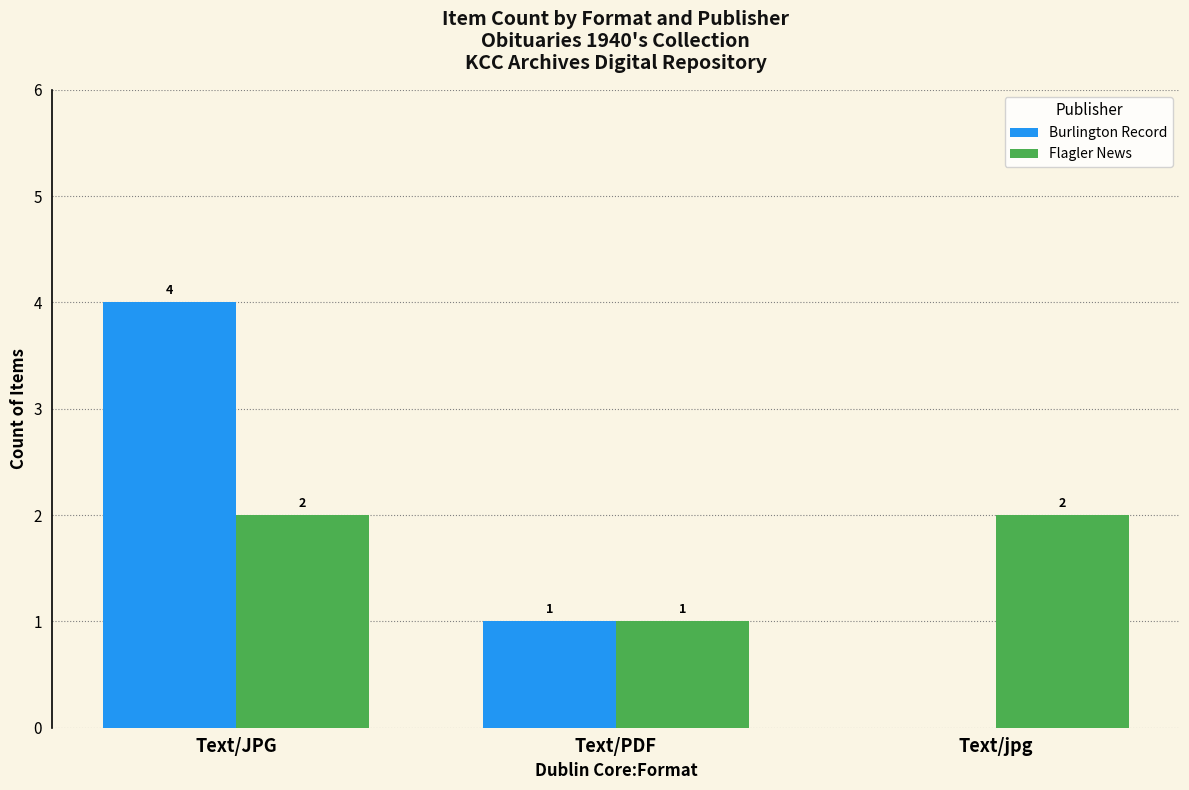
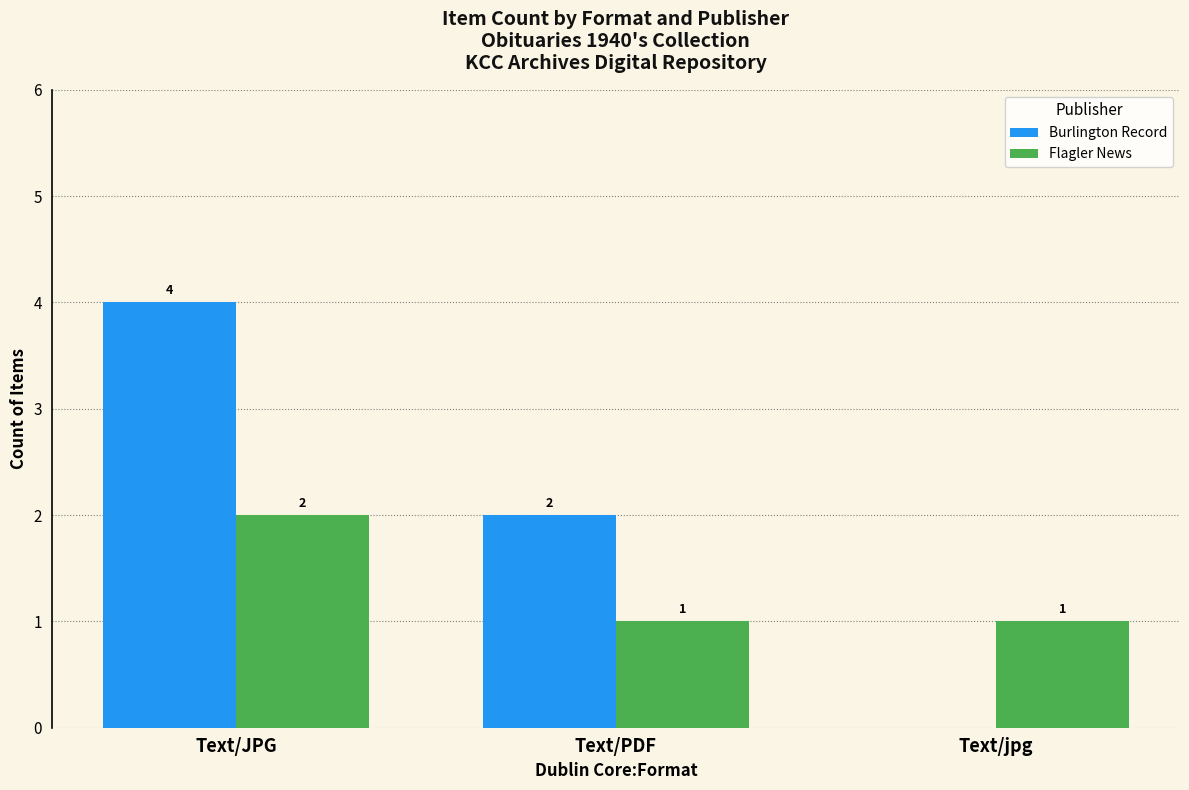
Burlington Record, Text/PDF: 1 -> 2
Flagler News, Text/jpg: 2 -> 1
